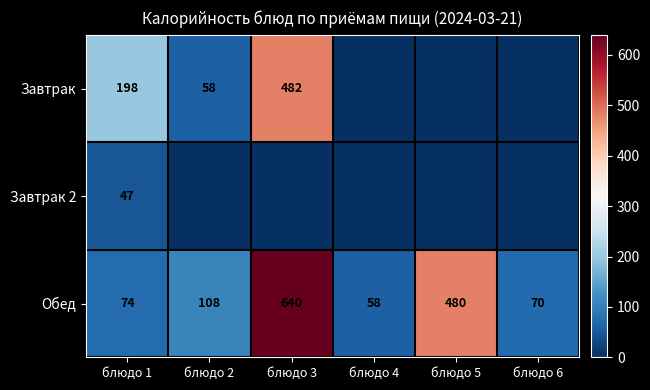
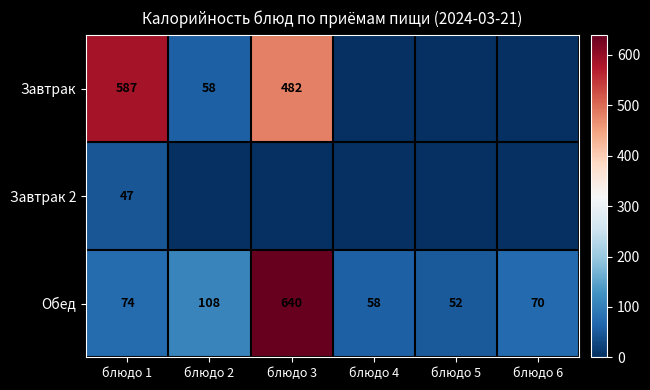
Завтрак, блюдо 1: 198 -> 587
Обед, блюдо 5: 480 -> 52
